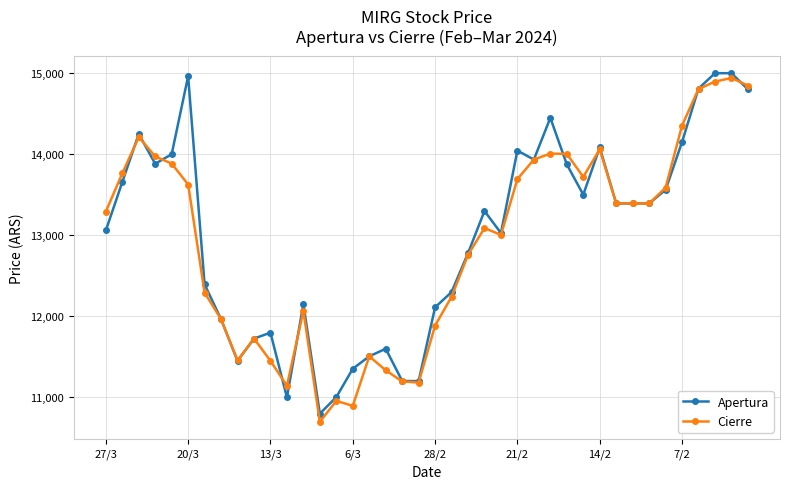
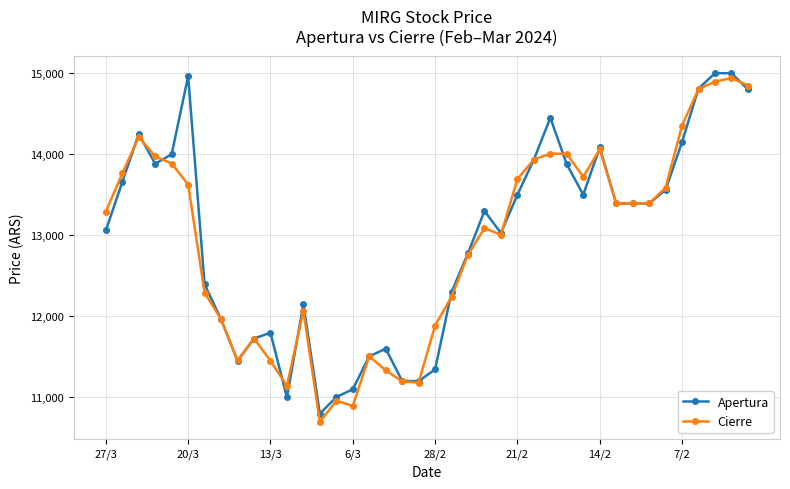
Apertura, 6/3: 11,400 -> 11,100
Apertura, 28/2: 12,100 -> 11,300
Apertura, 21/2: 14,000 -> 13,500
